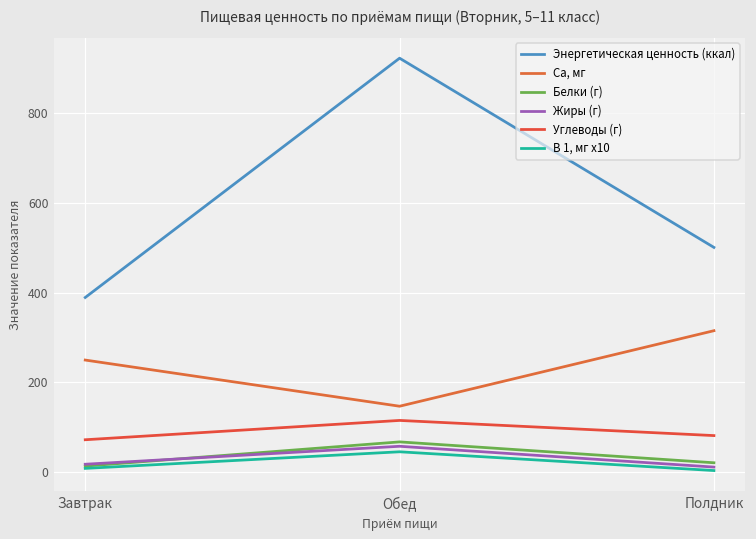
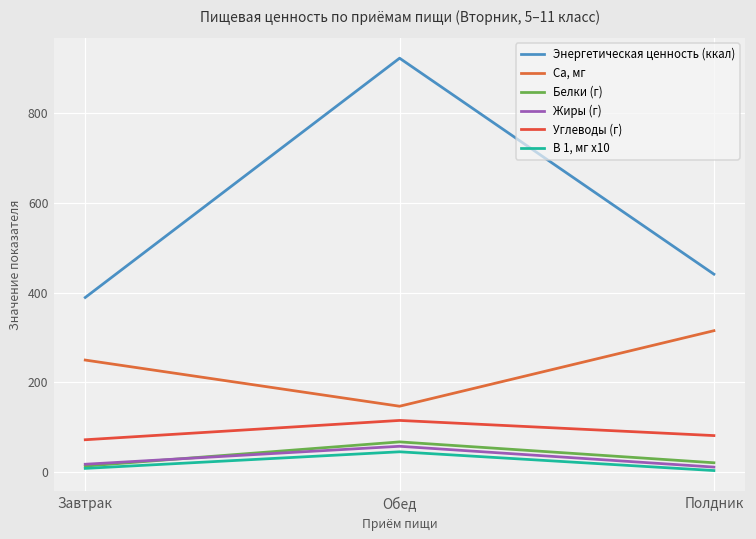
Энергетическая ценность (ккал), Полдник: 500 -> 440
